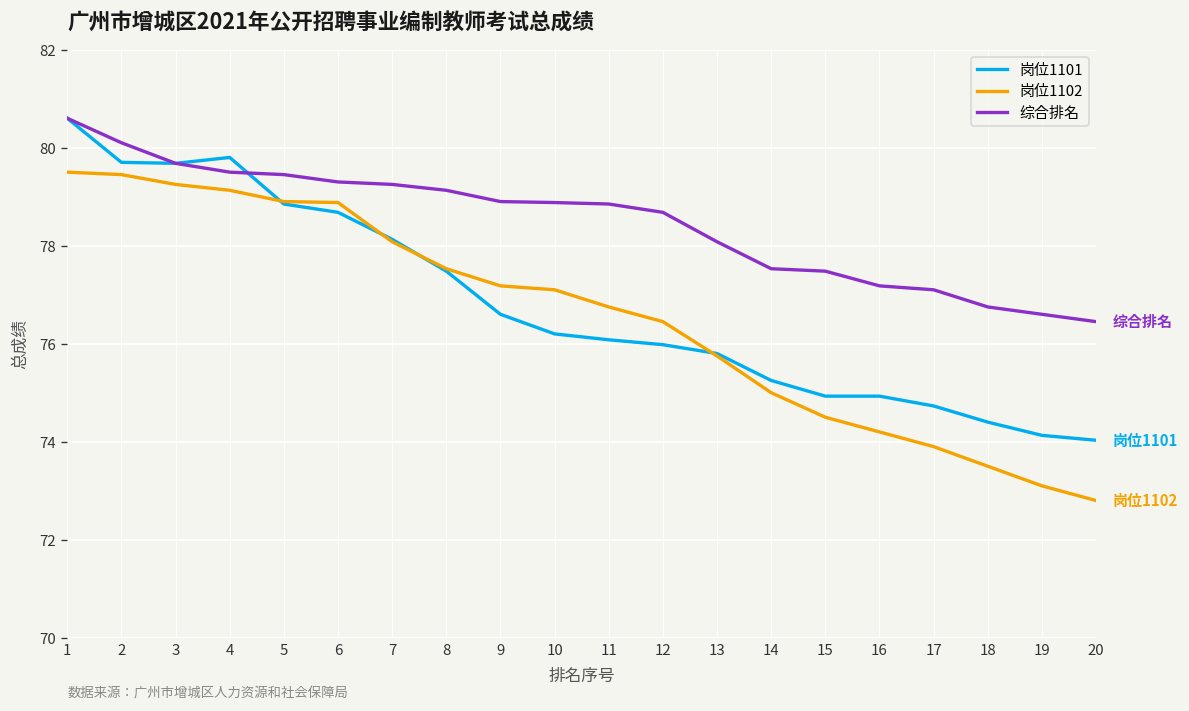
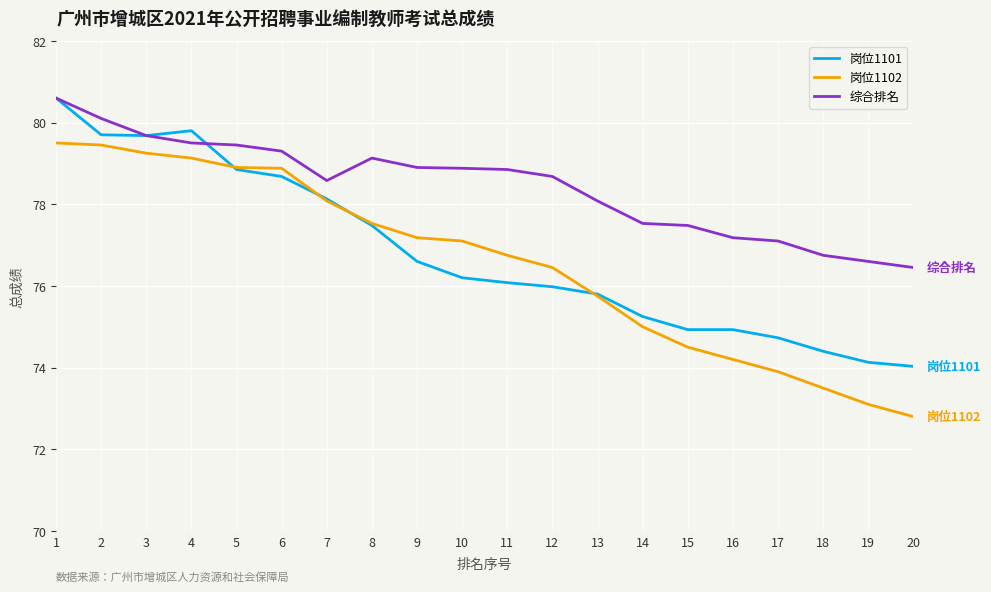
综合排名, 7: 79.3 -> 78.6
